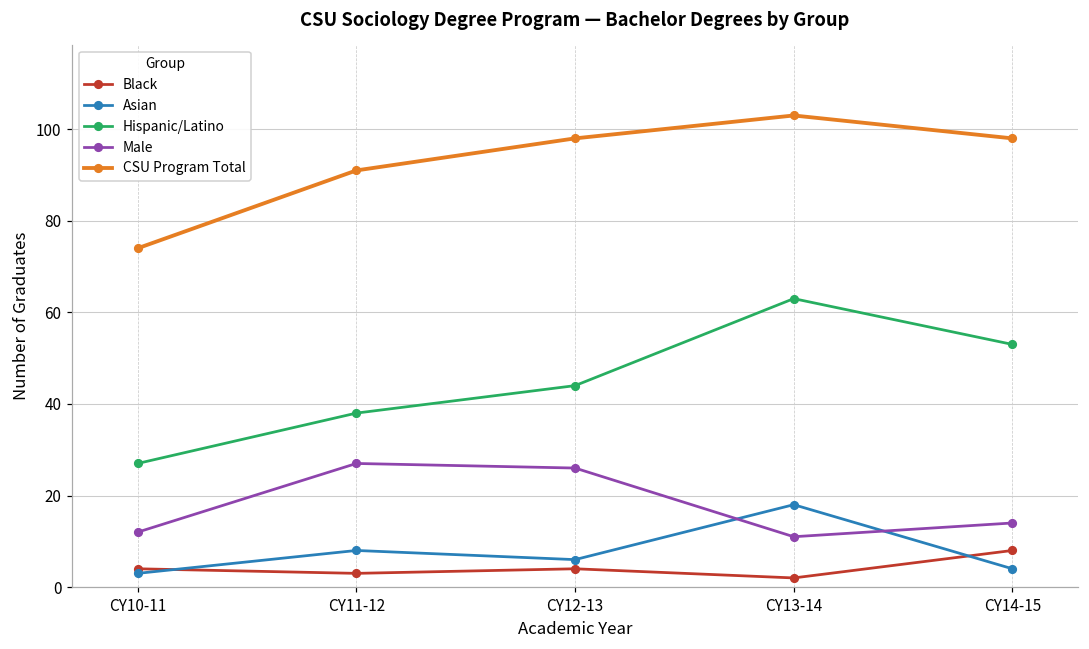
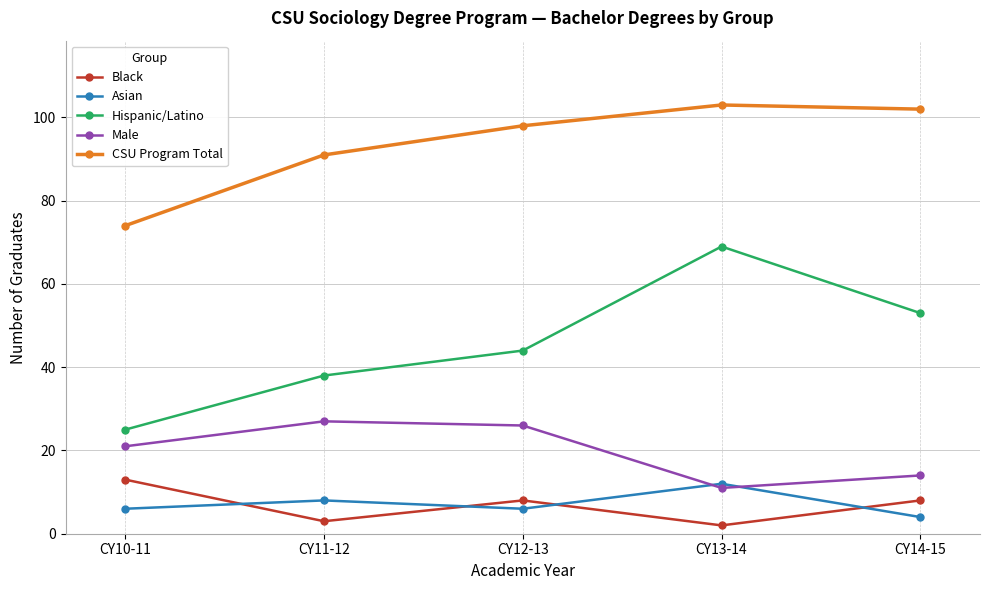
Black, CY10-11: 4 -> 13
Asian, CY10-11: 3 -> 6
Hispanic/Latino, CY10-11: 27 -> 25
Male, CY10-11: 12 -> 21
Black, CY12-13: 4 -> 8
Asian, CY13-14: 18 -> 12
Hispanic/Latino, CY13-14: 63 -> 69
CSU Program Total, CY14-15: 98 -> 102
